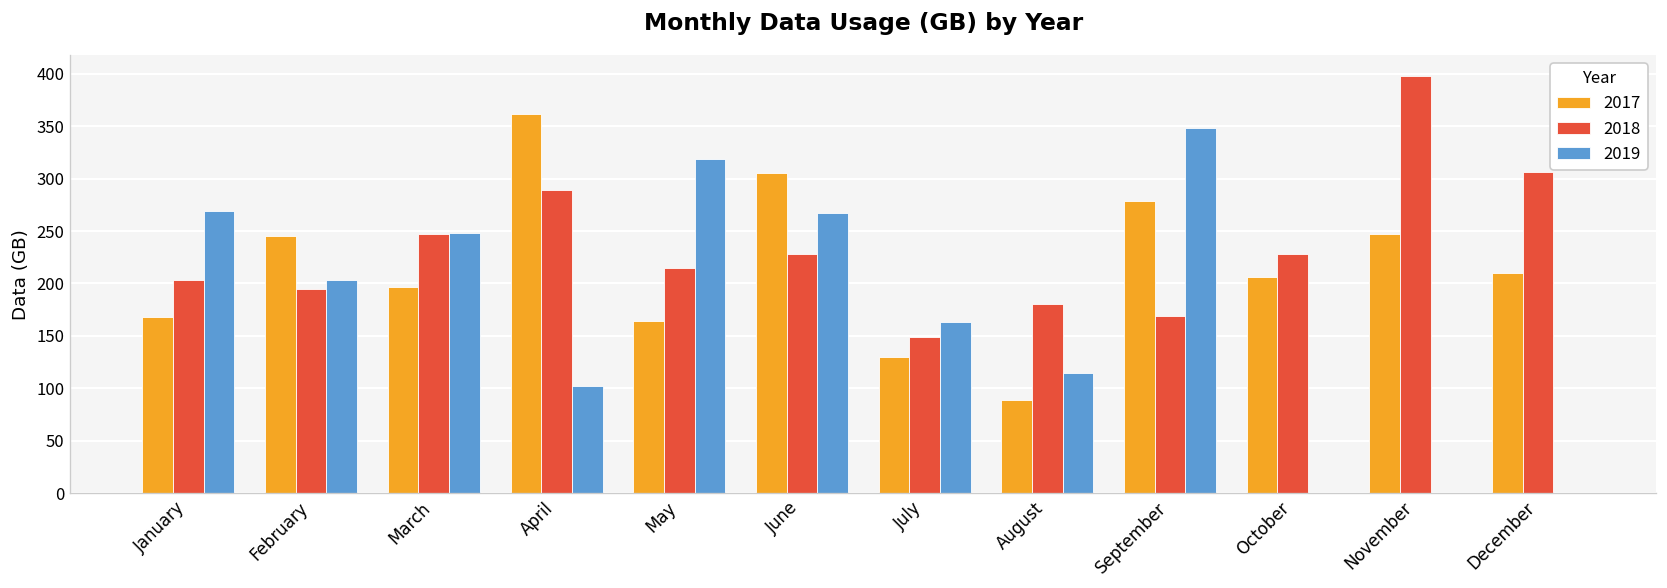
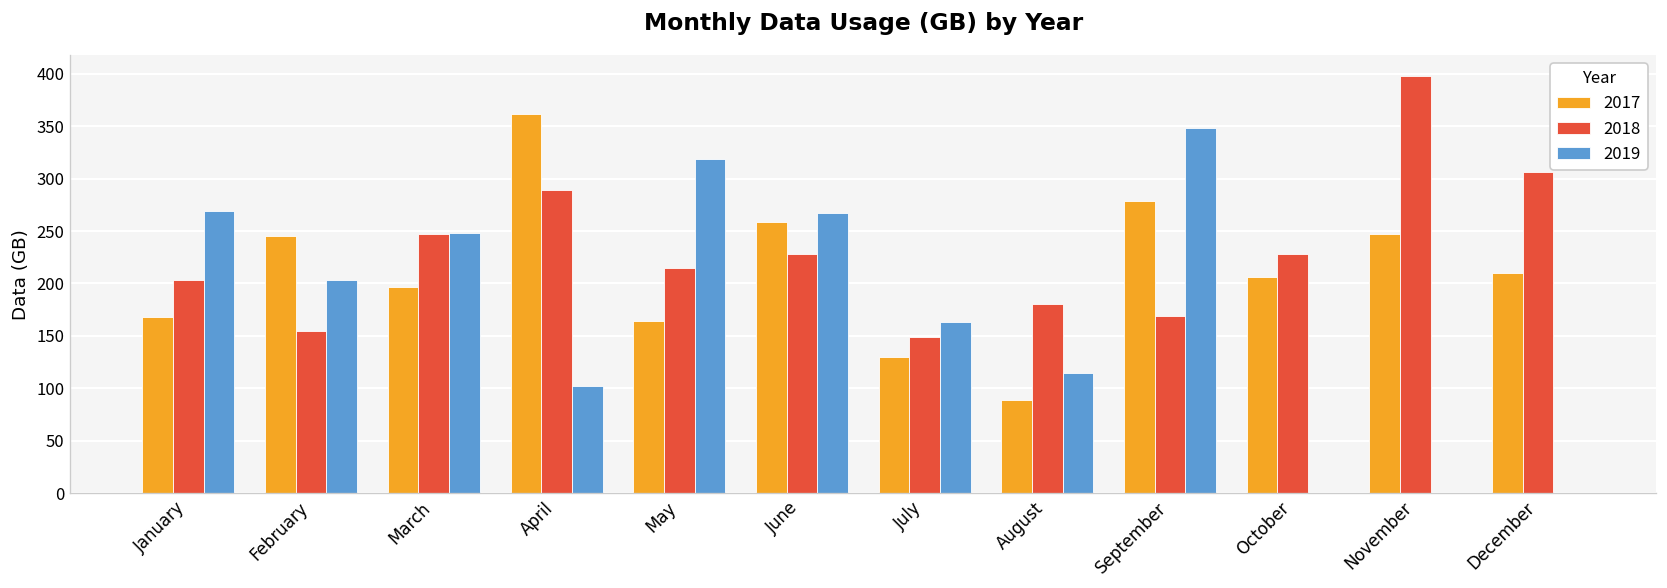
2018, February: 200 -> 160
2017, June: 310 -> 260
